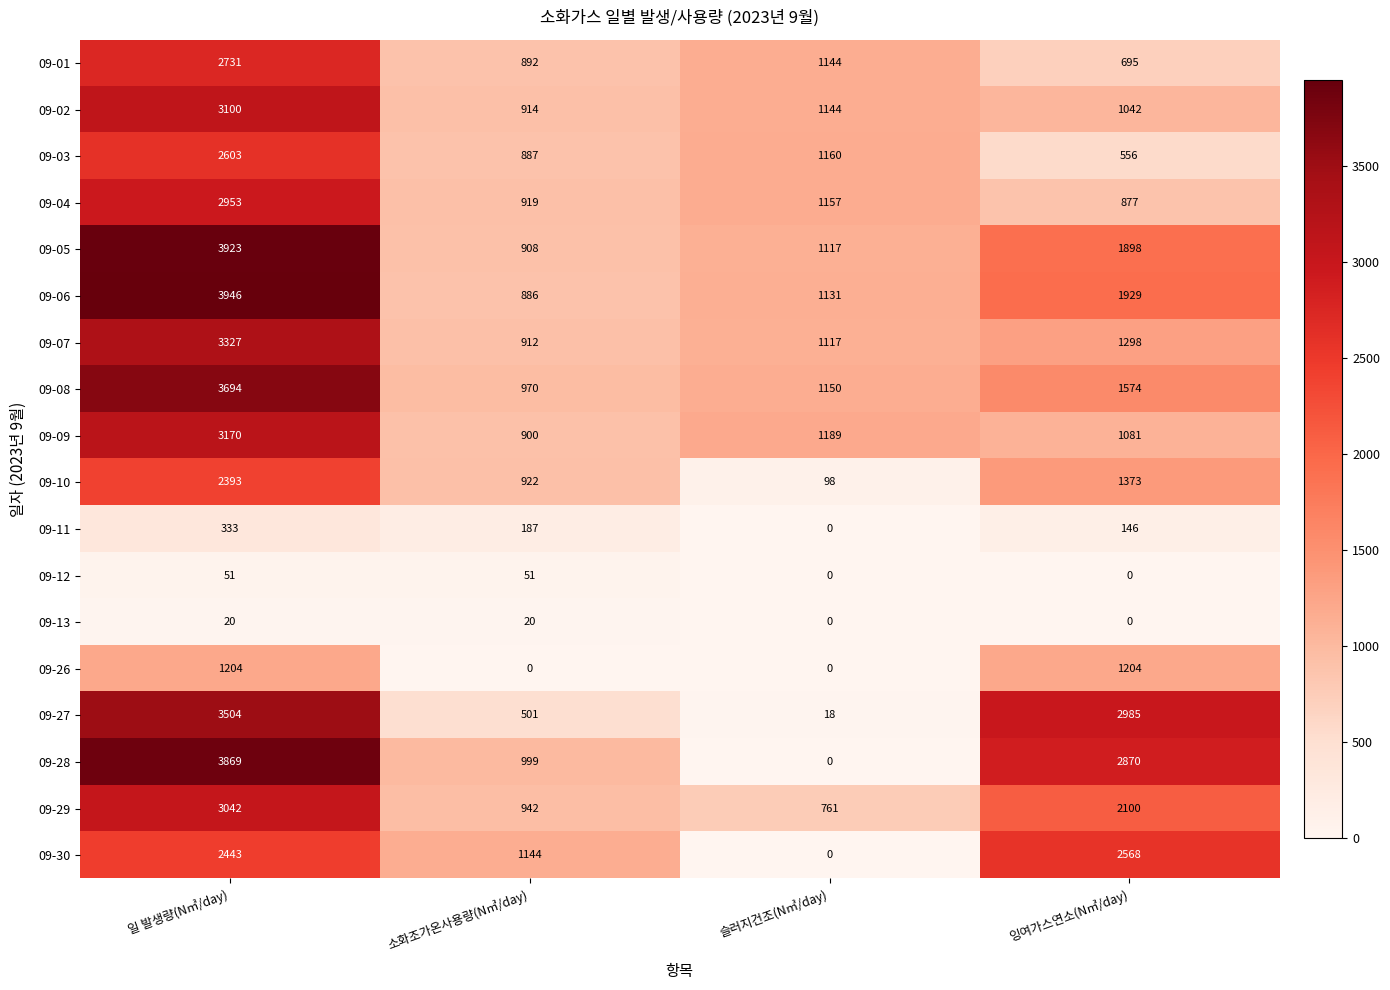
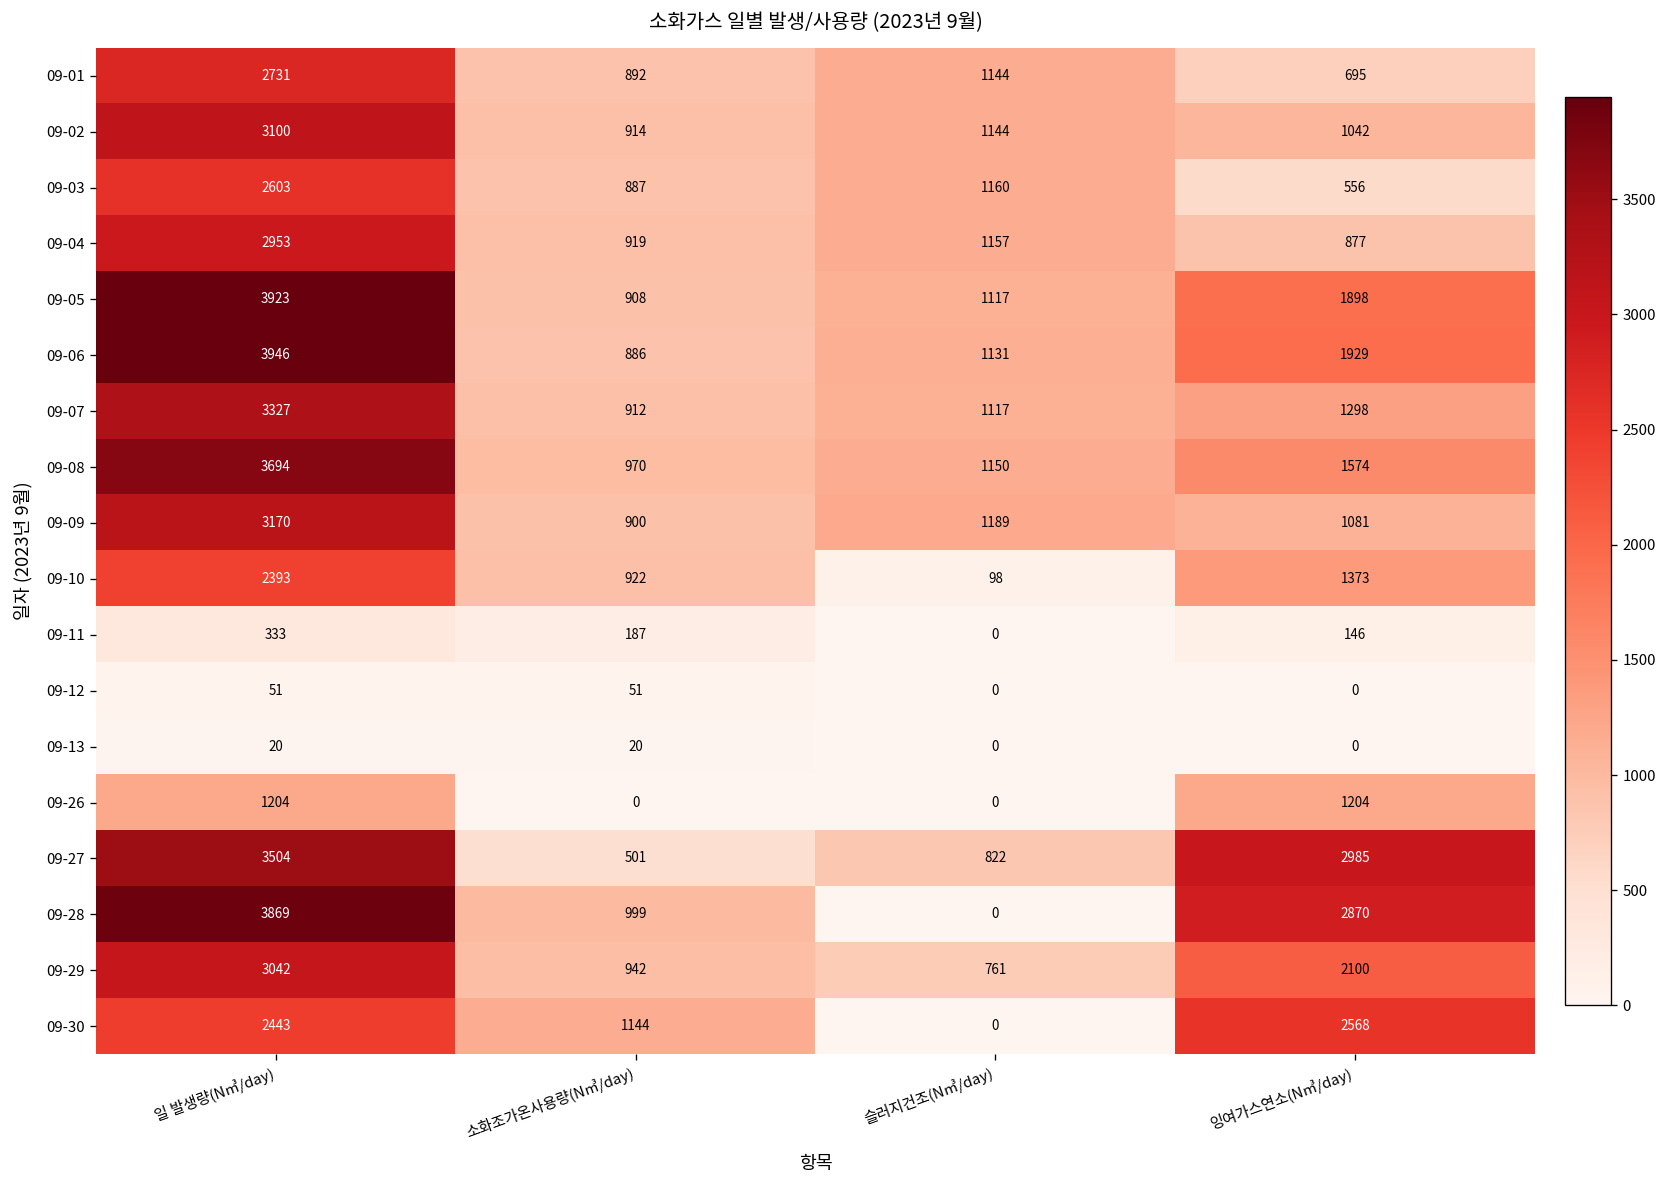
09-27, 슬러지건조(N㎥/day): 18 -> 822
